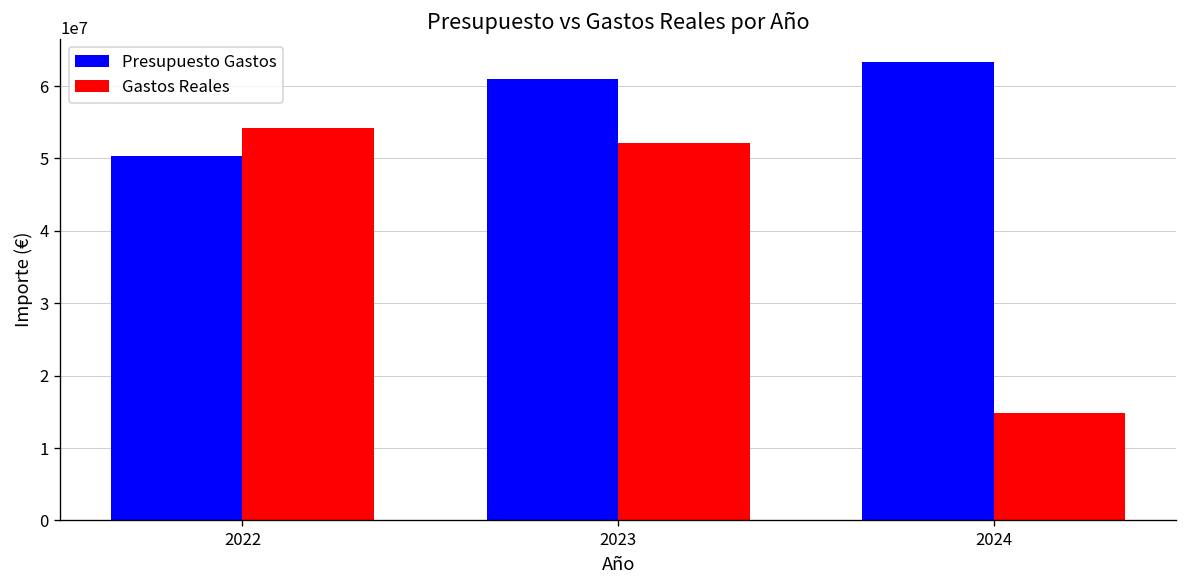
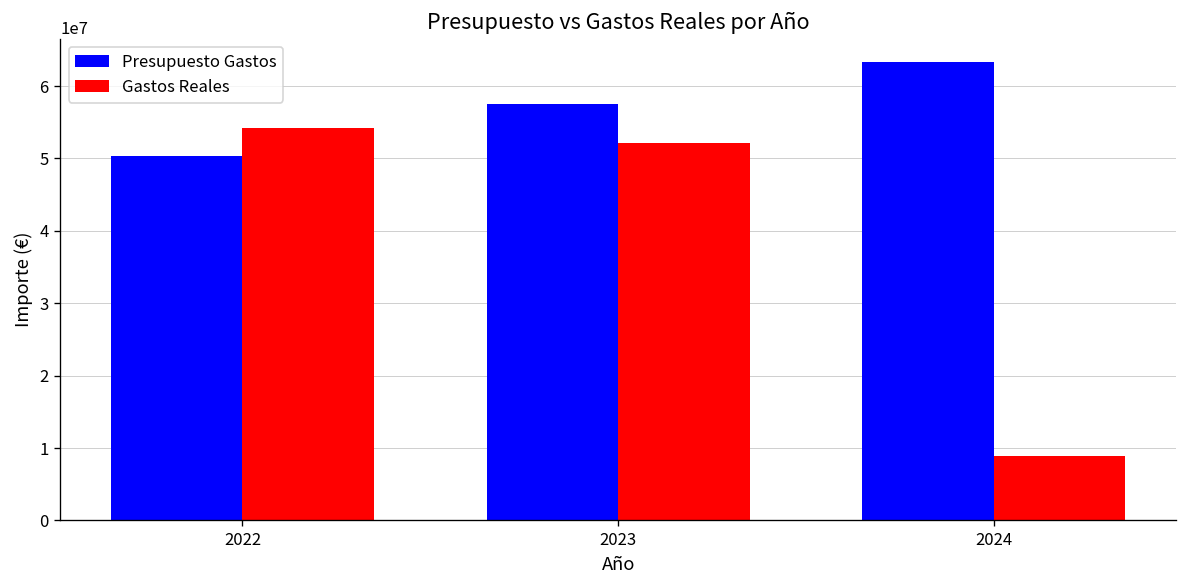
Presupuesto Gastos, 2023: 61000000 -> 58000000
Gastos Reales, 2024: 15000000 -> 9000000
